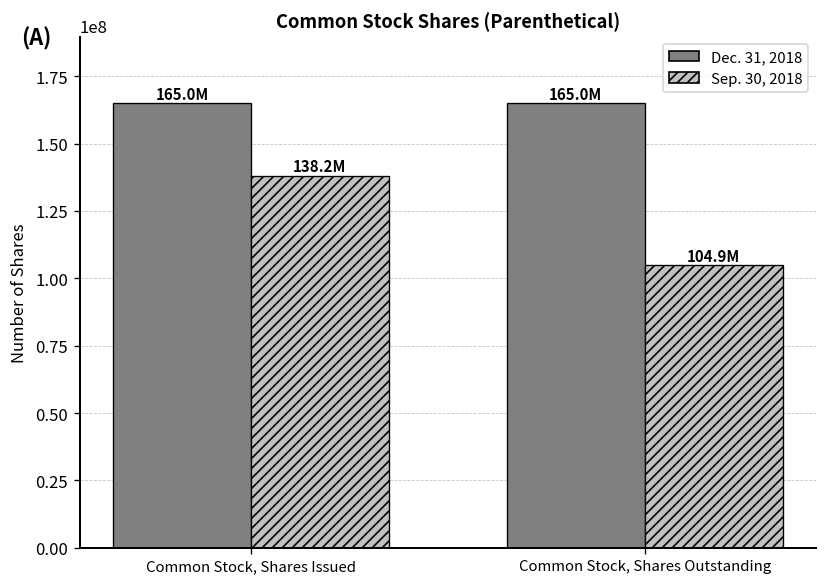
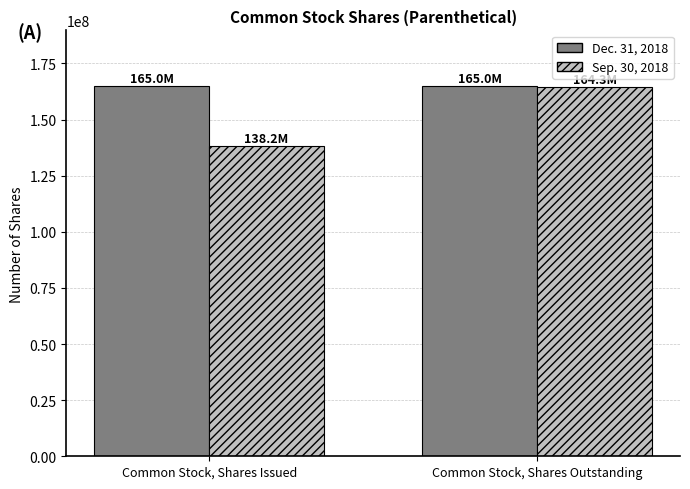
Sep. 30, 2018, Common Stock, Shares Outstanding: 105000000 -> 164000000
